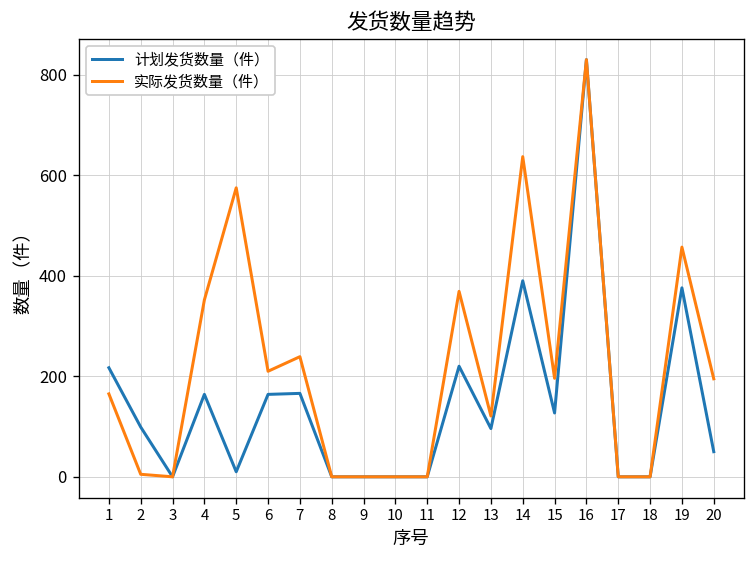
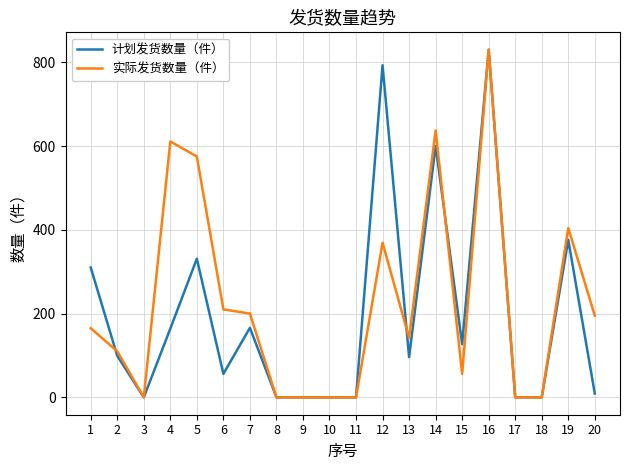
计划发货数量（件）, 1: 220 -> 310
实际发货数量（件）, 2: 10 -> 110
实际发货数量（件）, 4: 350 -> 610
计划发货数量（件）, 5: 10 -> 330
计划发货数量（件）, 6: 160 -> 60
实际发货数量（件）, 7: 240 -> 200
计划发货数量（件）, 12: 220 -> 790
实际发货数量（件）, 13: 120 -> 140
计划发货数量（件）, 14: 390 -> 600
实际发货数量（件）, 15: 200 -> 60
实际发货数量（件）, 19: 460 -> 400
计划发货数量（件）, 20: 50 -> 10
